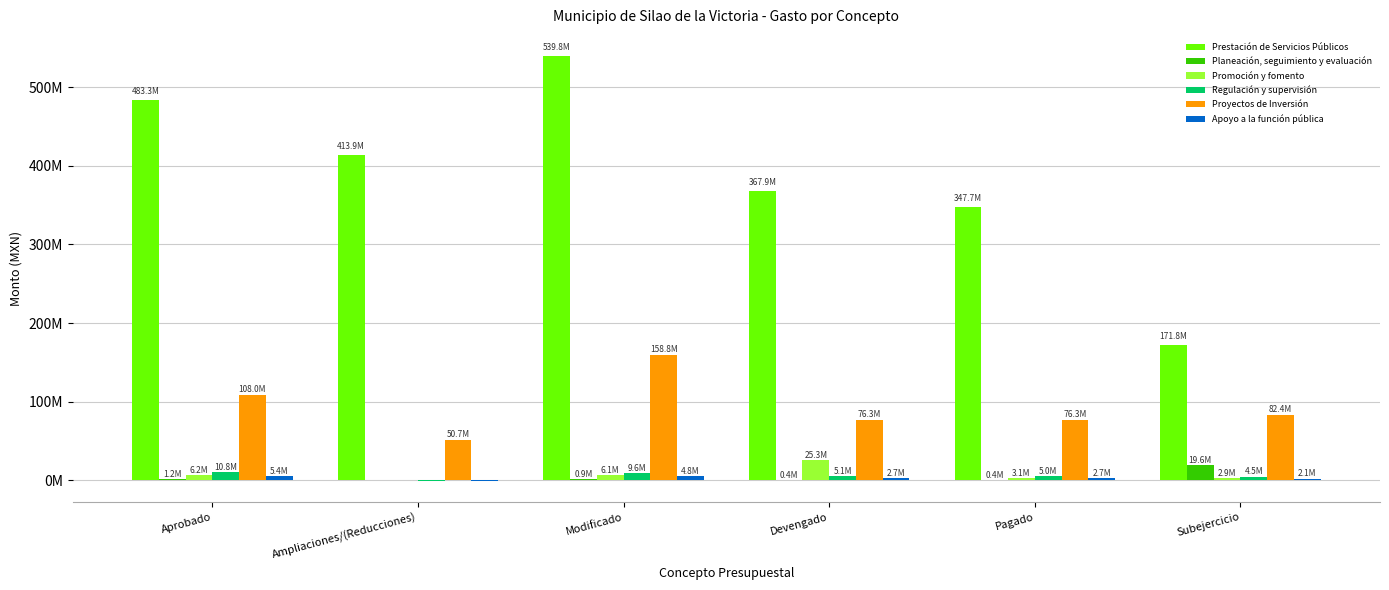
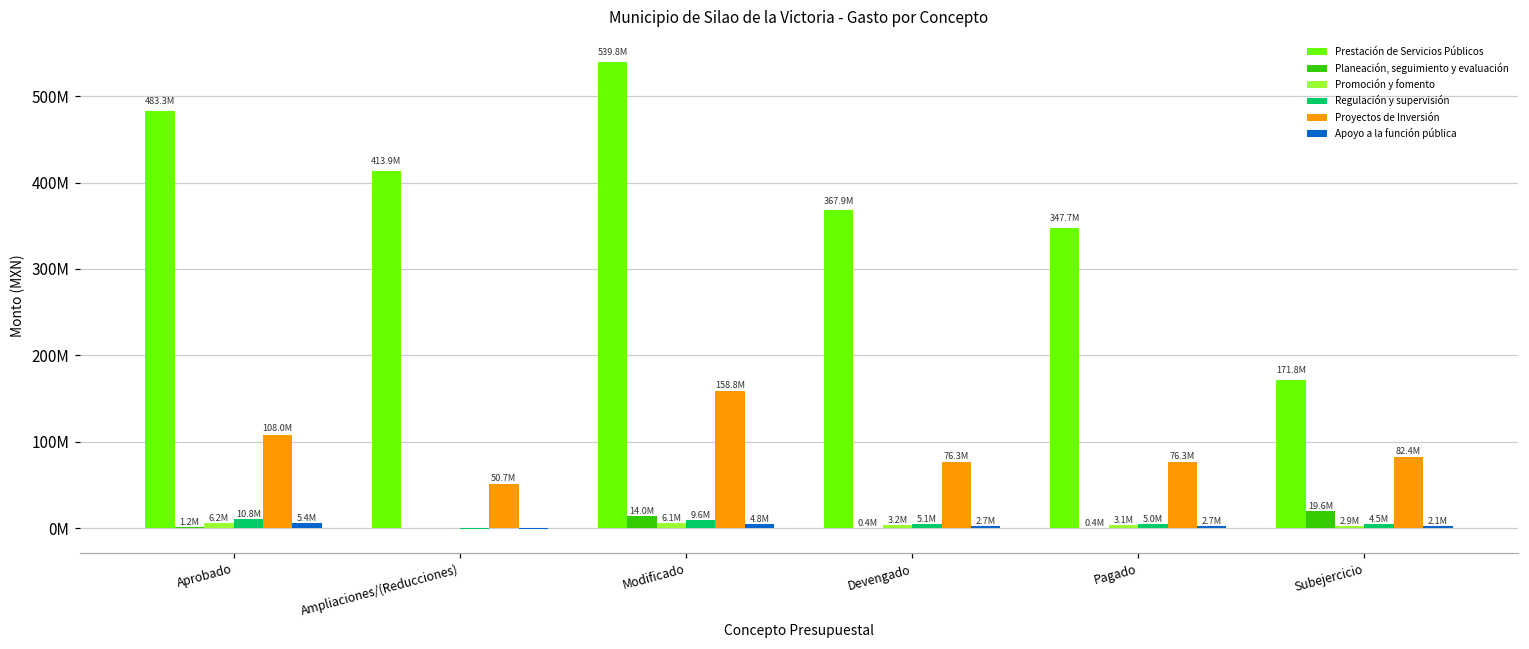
Planeación, seguimiento y evaluación, Modificado: 0.9M -> 14.0M
Promoción y fomento, Devengado: 25.3M -> 3.2M
